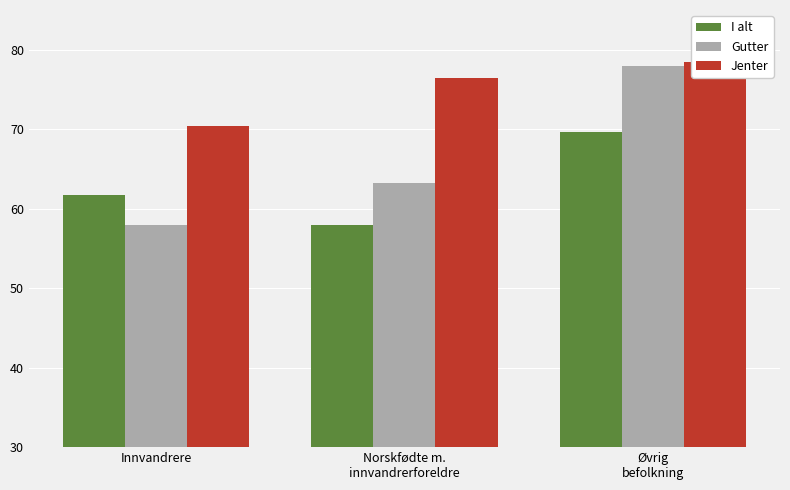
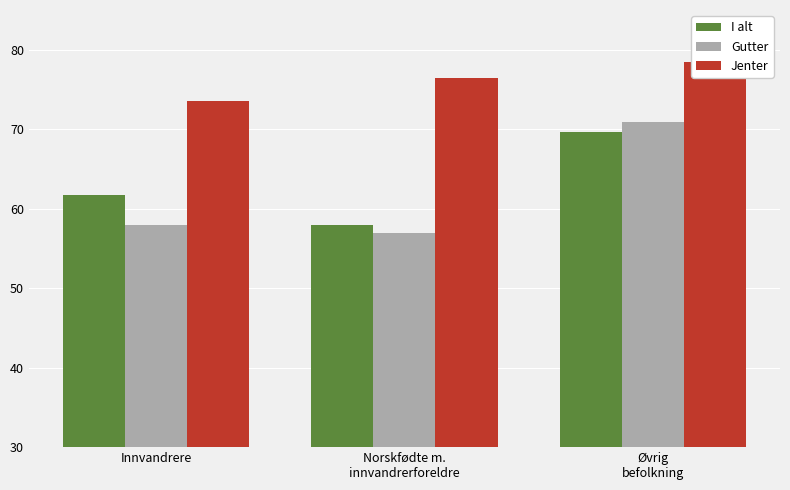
Jenter, Innvandrere: 70 -> 74
Gutter, Norskfødte m. innvandrerforeldre: 63 -> 57
Gutter, Øvrig befolkning: 78 -> 71
